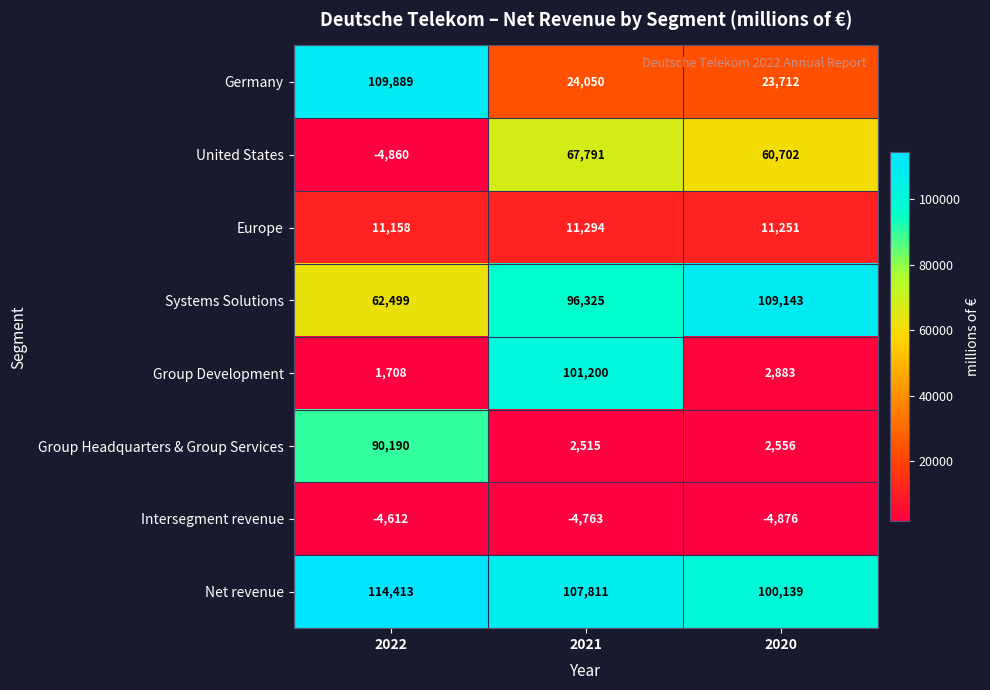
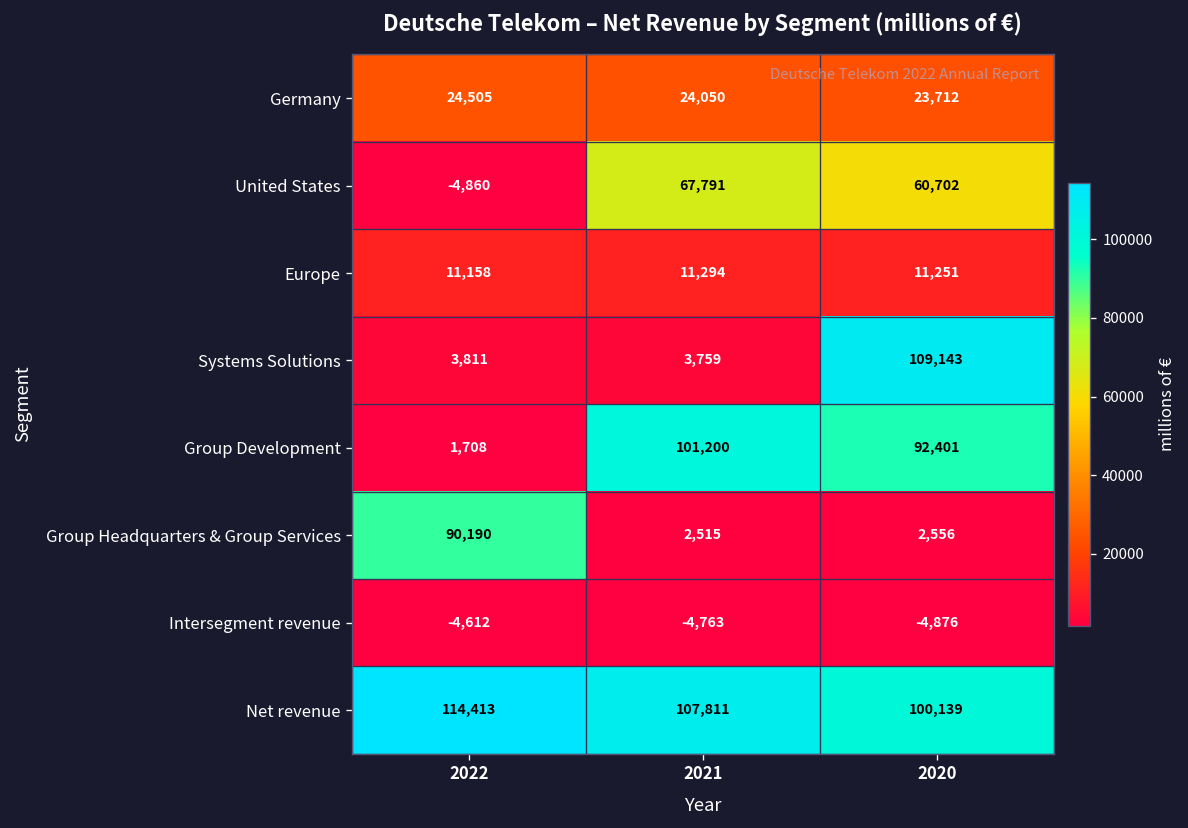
Germany, 2022: 109,889 -> 24,505
Systems Solutions, 2022: 62,499 -> 3,811
Systems Solutions, 2021: 96,325 -> 3,759
Group Development, 2020: 2,883 -> 92,401
